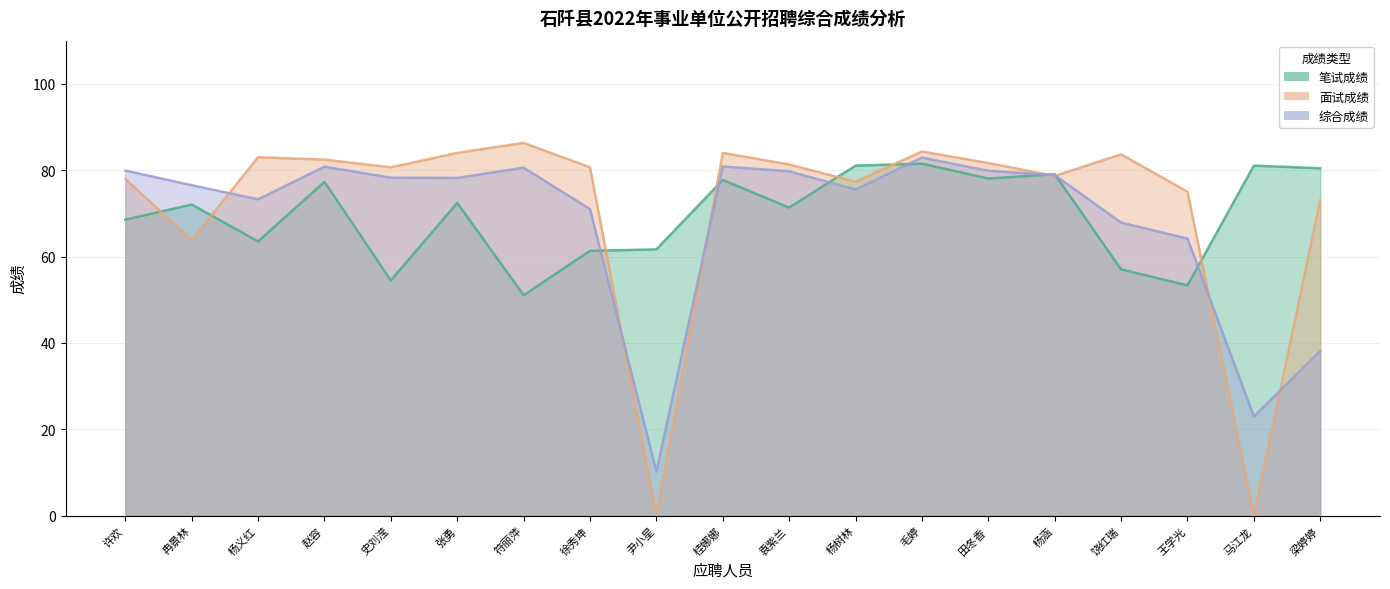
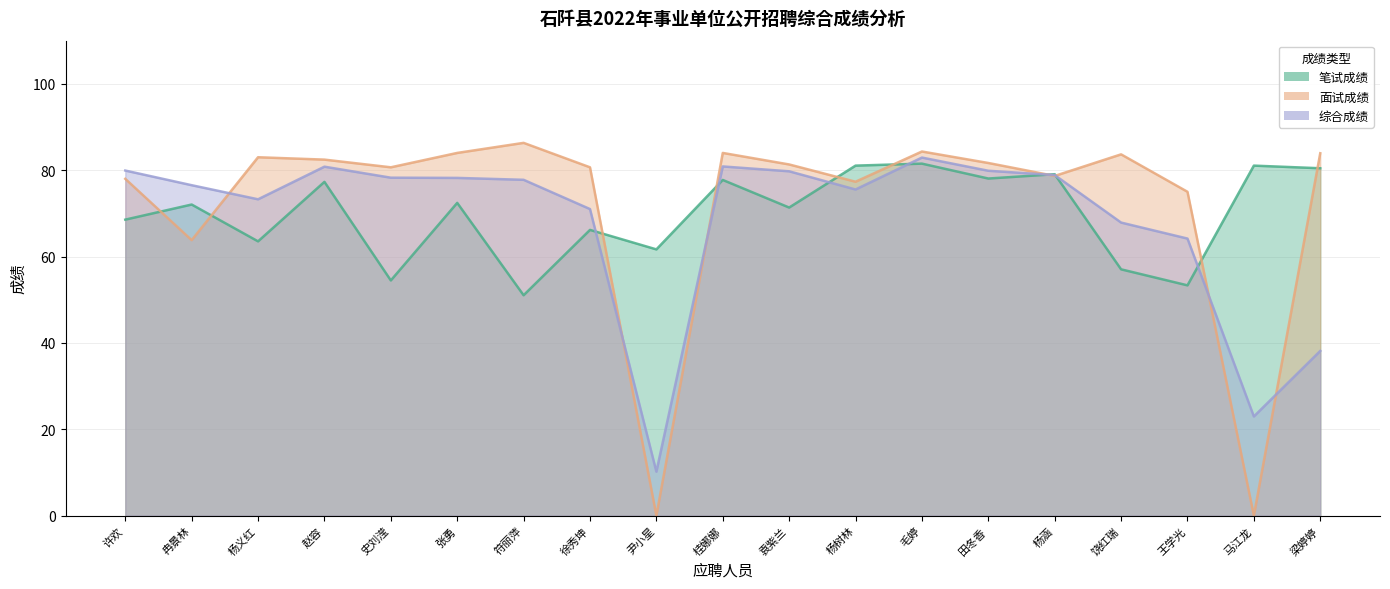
综合成绩, 符丽萍: 81 -> 78
笔试成绩, 徐秀坤: 61 -> 66
面试成绩, 梁婷婷: 73 -> 84
